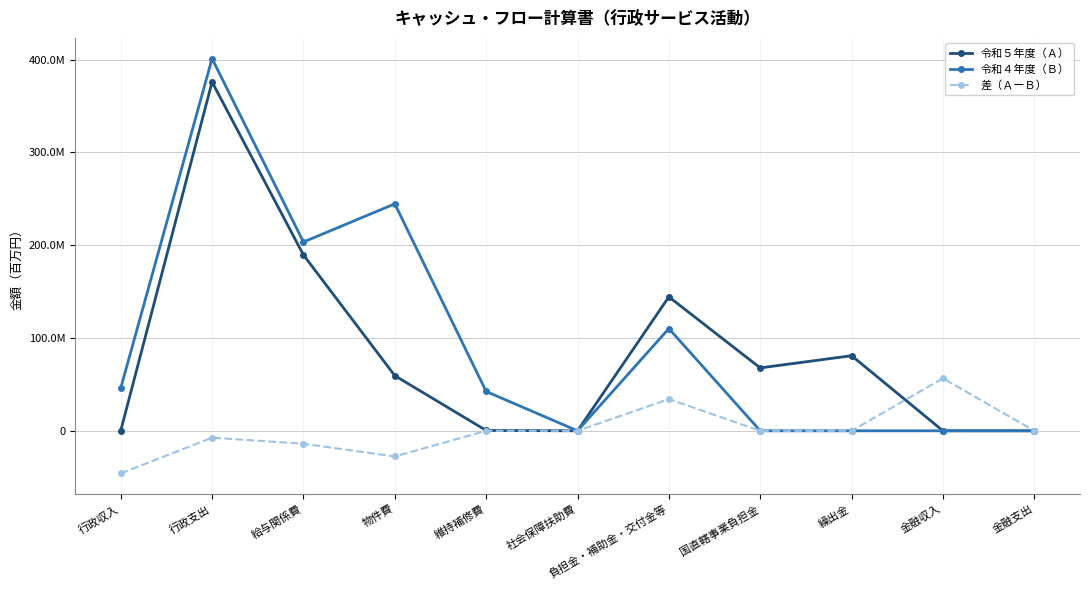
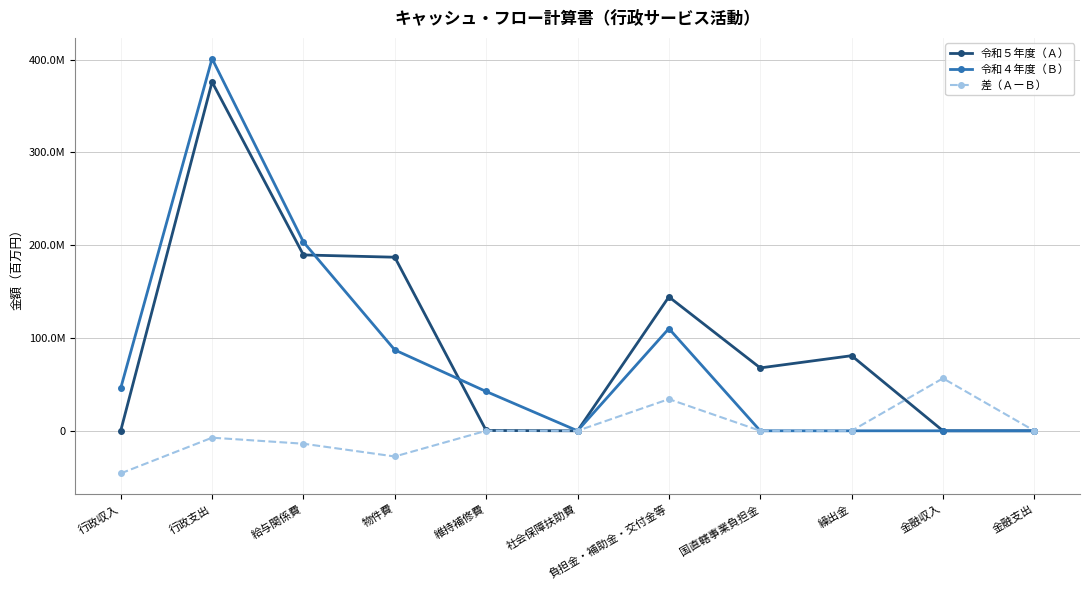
令和５年度（Ａ）, 物件費: 60000000 -> 190000000
令和４年度（Ｂ）, 物件費: 240000000 -> 90000000
